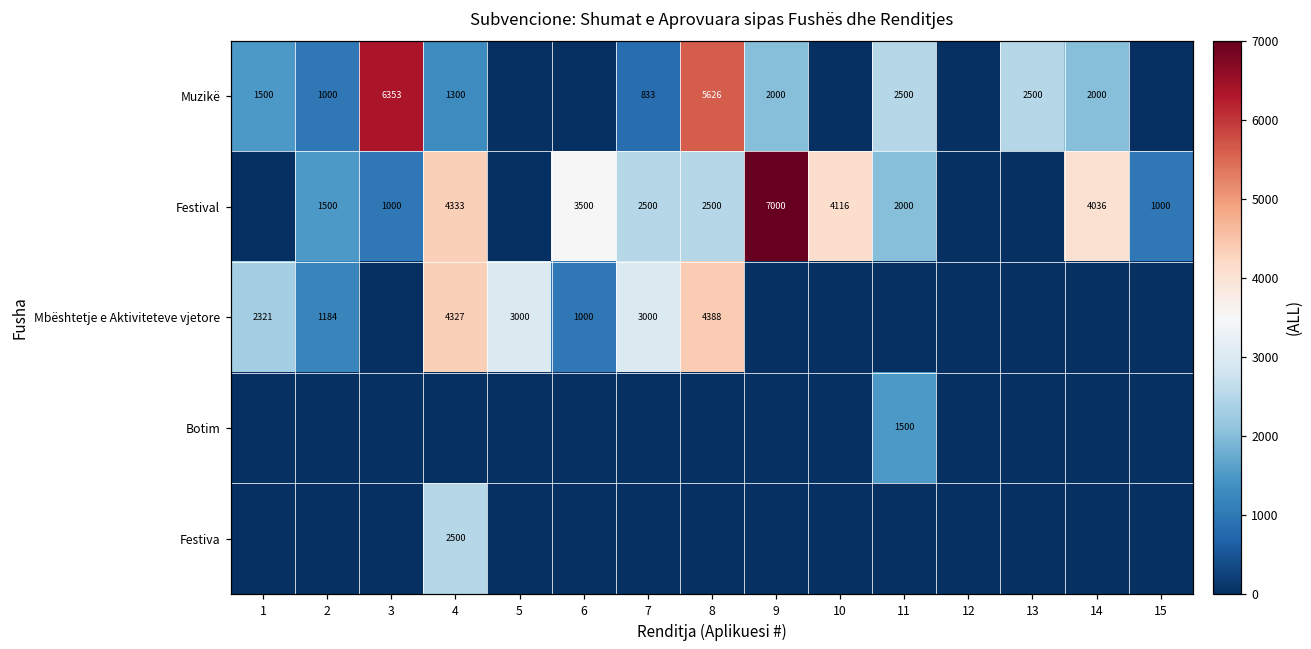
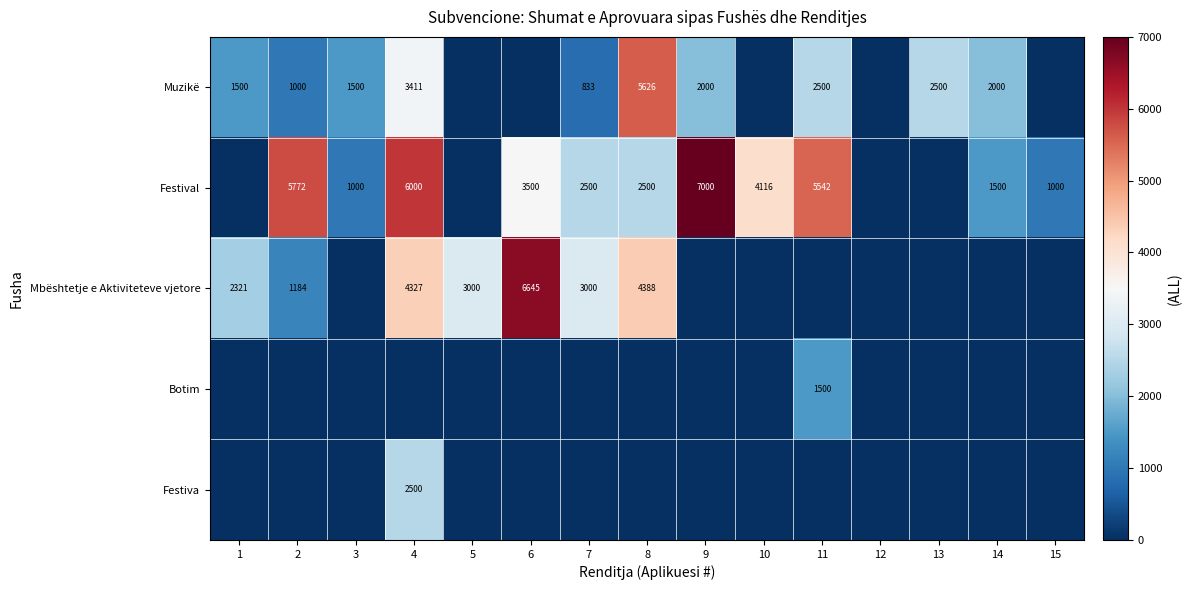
Muzikë, 3: 6353 -> 1500
Muzikë, 4: 1300 -> 3411
Festival, 2: 1500 -> 5772
Festival, 4: 4333 -> 6000
Festival, 11: 2000 -> 5542
Festival, 14: 4036 -> 1500
Mbështetje e Aktiviteteve vjetore, 6: 1000 -> 6645
